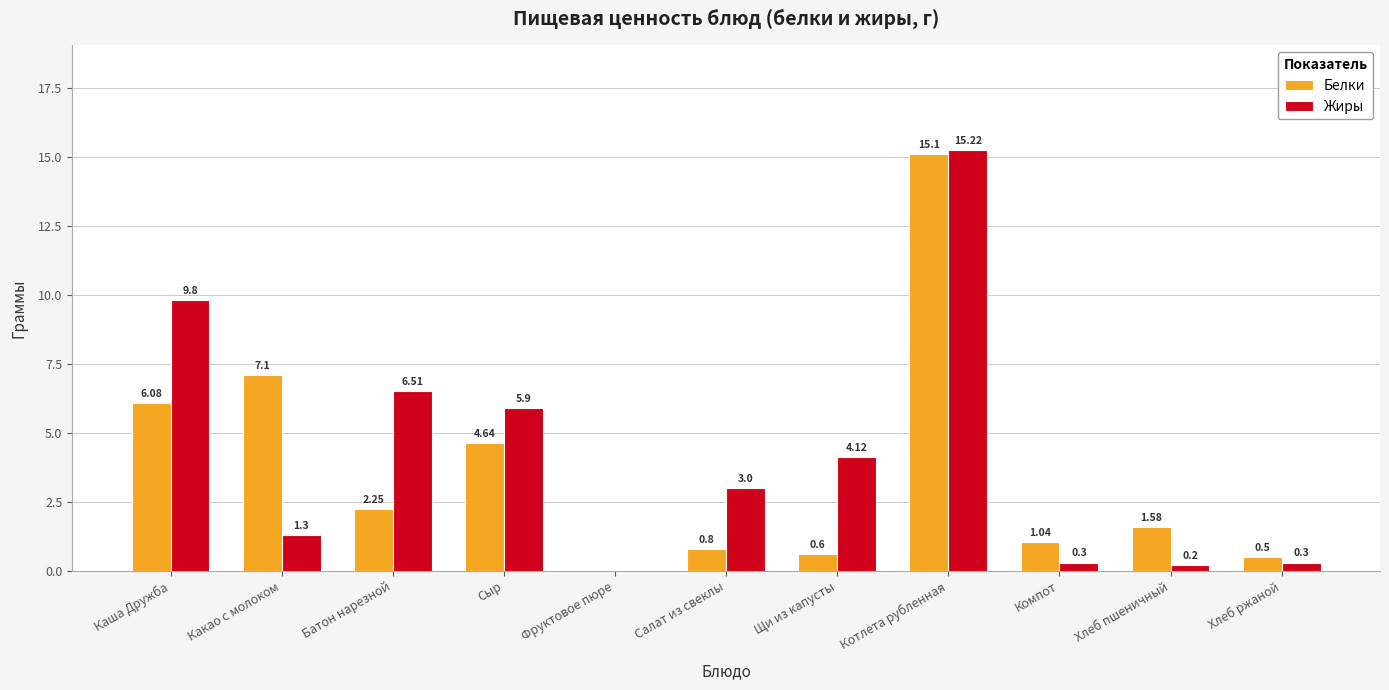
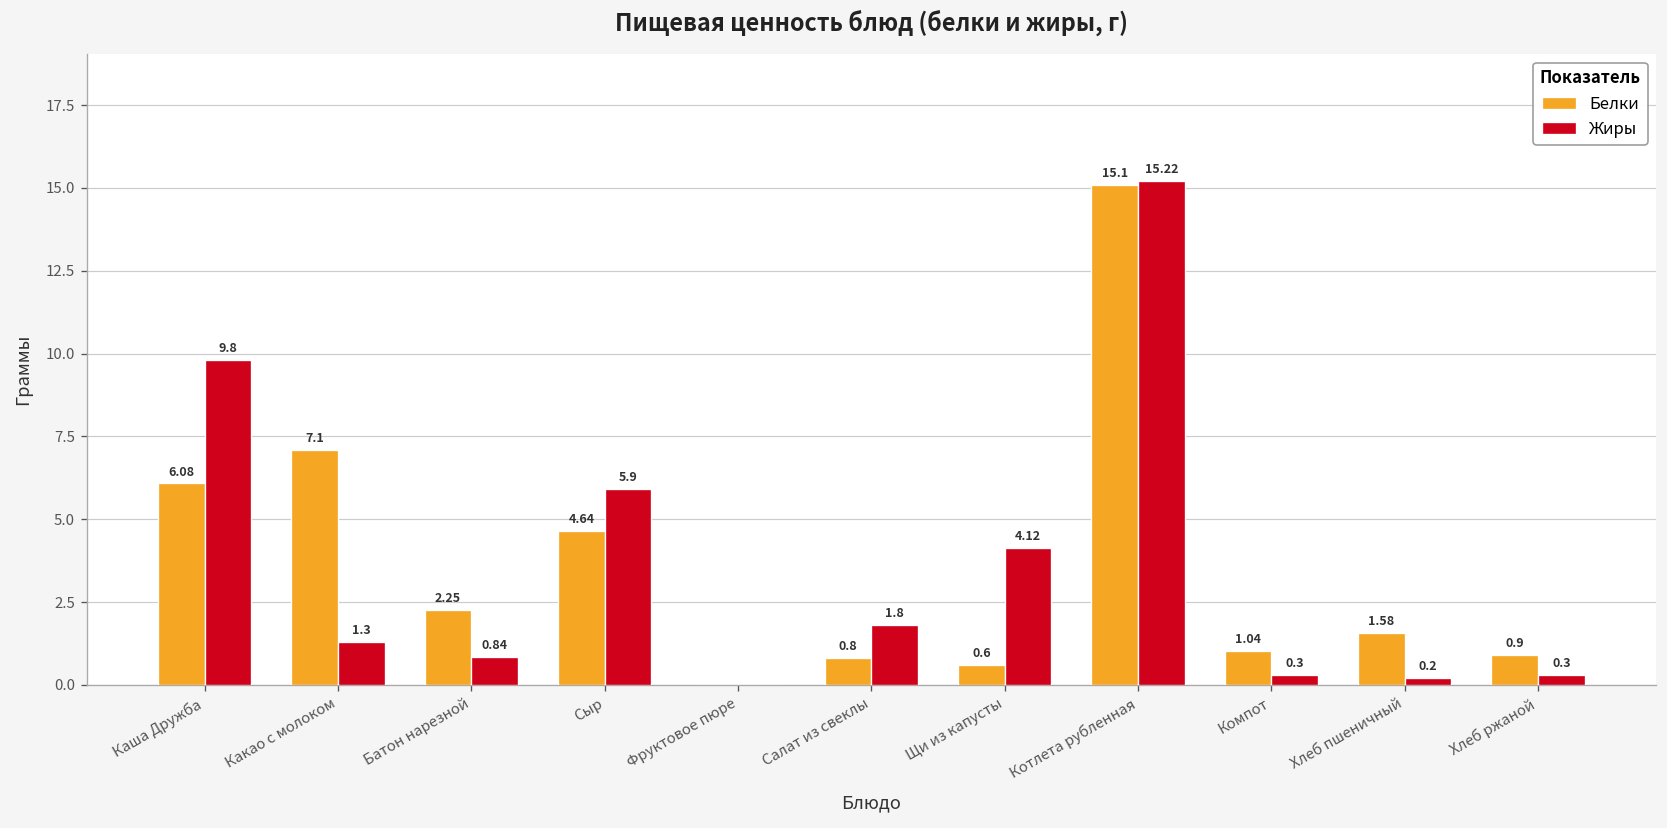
Жиры, Батон нарезной: 6.51 -> 0.84
Жиры, Салат из свеклы: 3.0 -> 1.8
Белки, Хлеб ржаной: 0.5 -> 0.9
